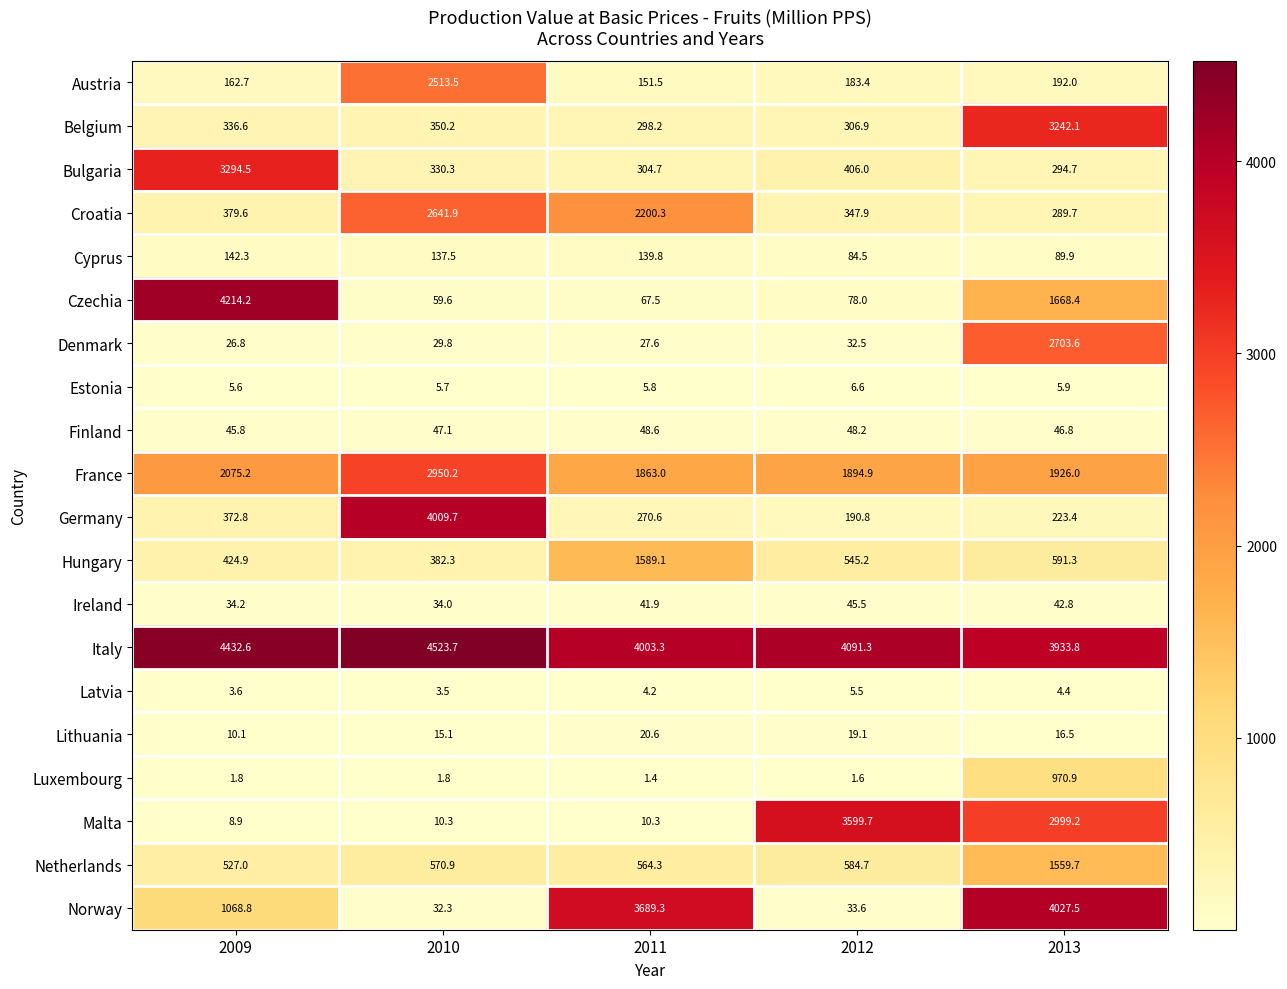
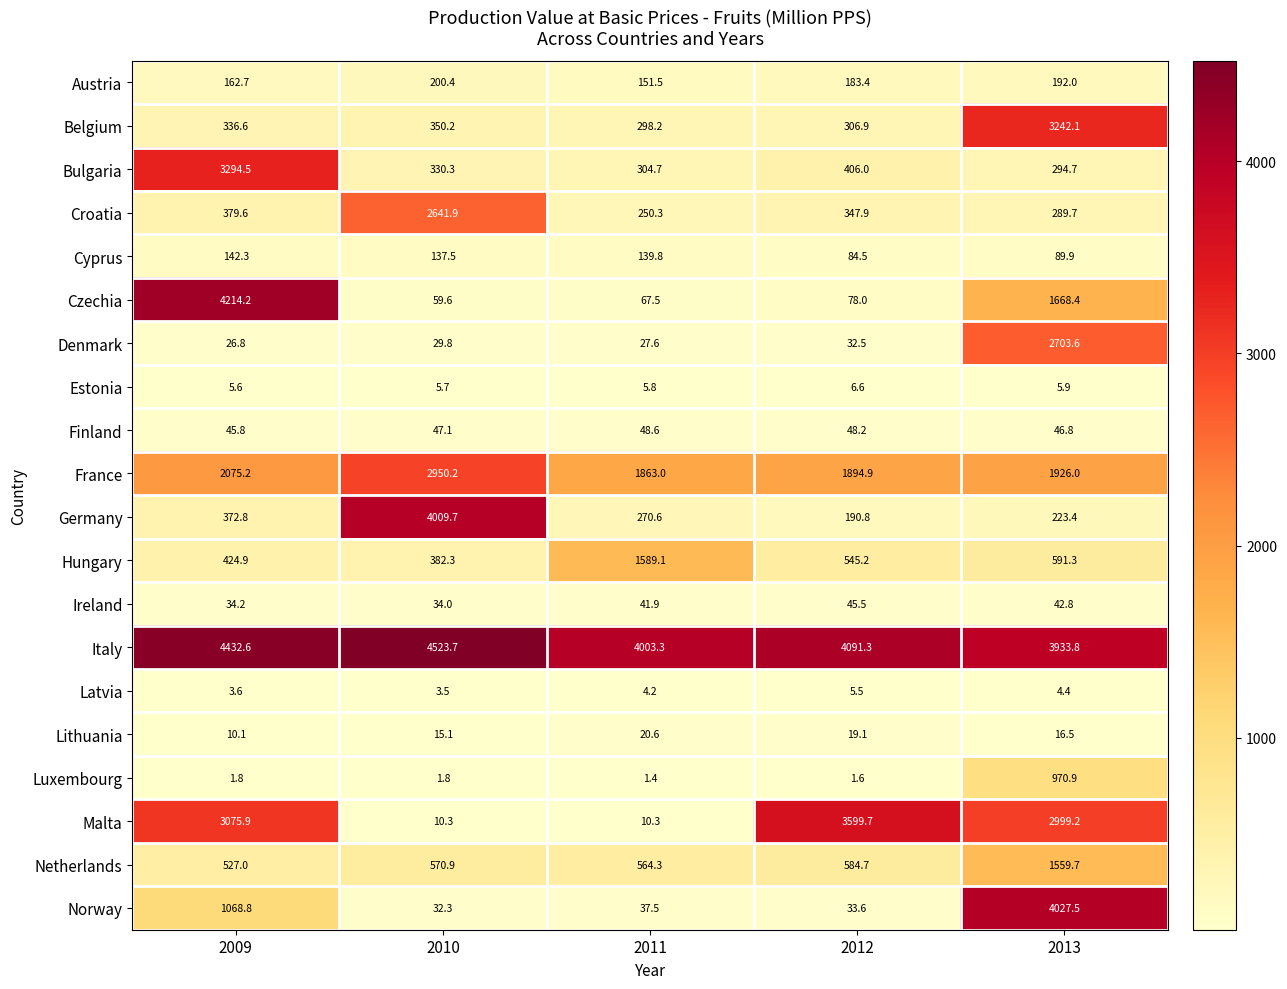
Austria, 2010: 2513.5 -> 200.4
Croatia, 2011: 2200.3 -> 250.3
Malta, 2009: 8.9 -> 3075.9
Norway, 2011: 3689.3 -> 37.5
